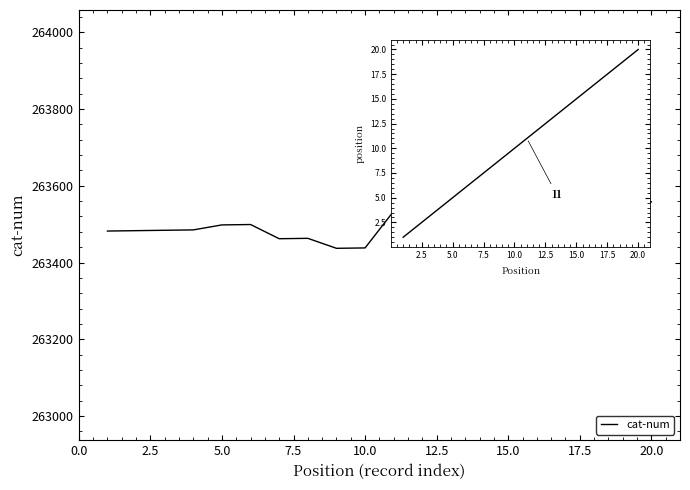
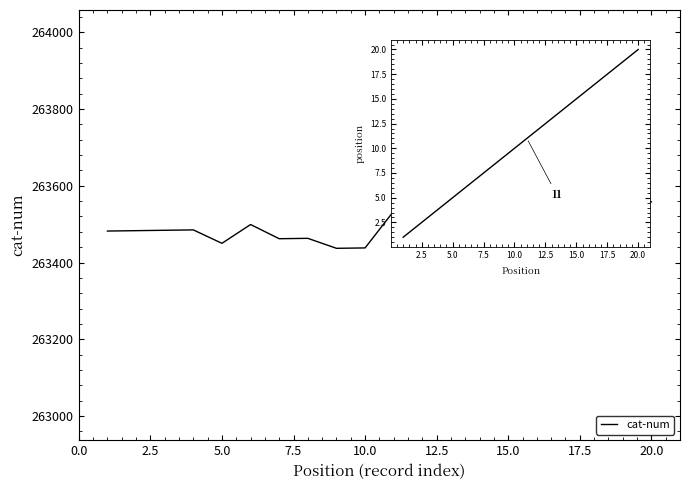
5.0: 263500 -> 263450
